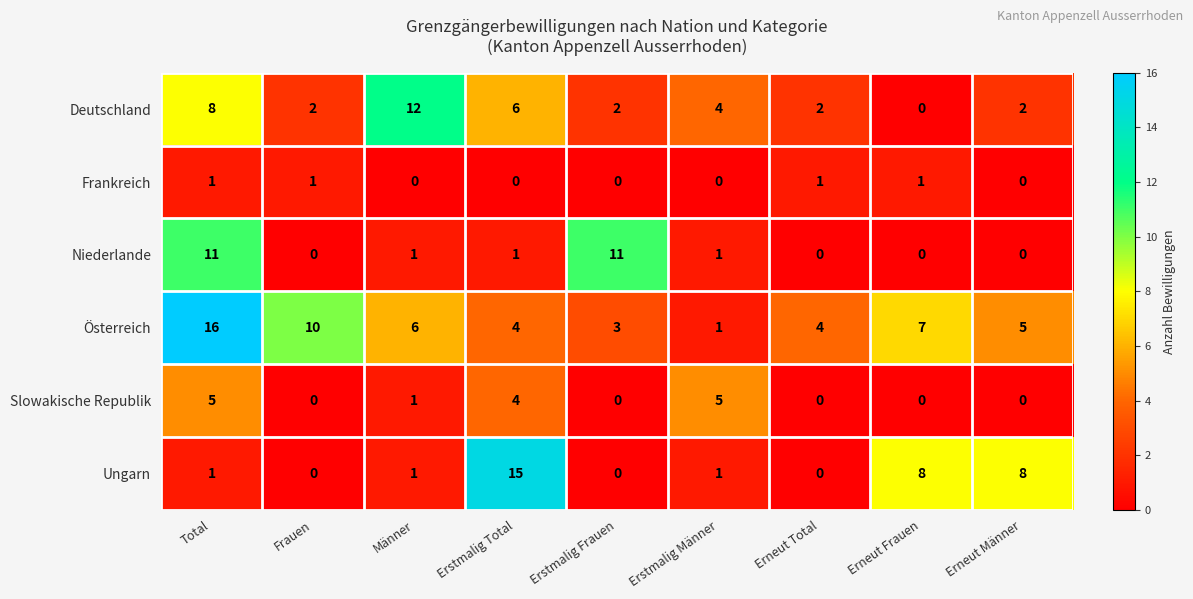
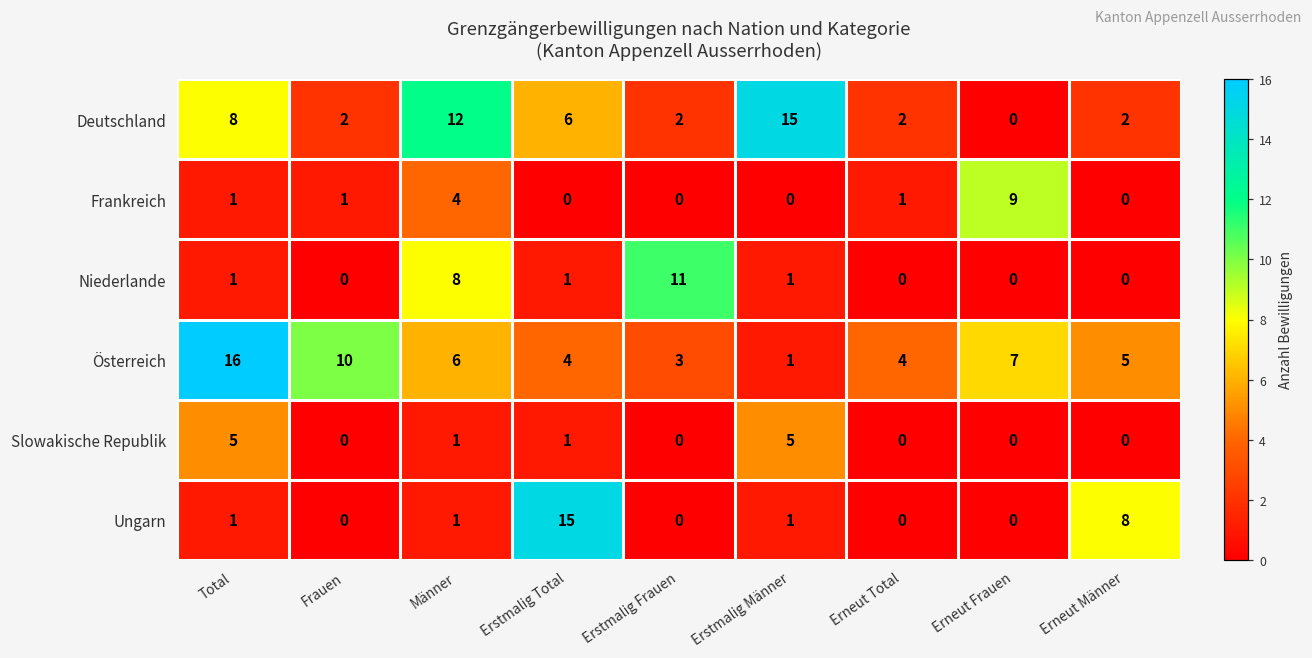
Deutschland, Erstmalig Männer: 4 -> 15
Frankreich, Männer: 0 -> 4
Frankreich, Erneut Frauen: 1 -> 9
Niederlande, Total: 11 -> 1
Niederlande, Männer: 1 -> 8
Slowakische Republik, Erstmalig Total: 4 -> 1
Ungarn, Erneut Frauen: 8 -> 0
